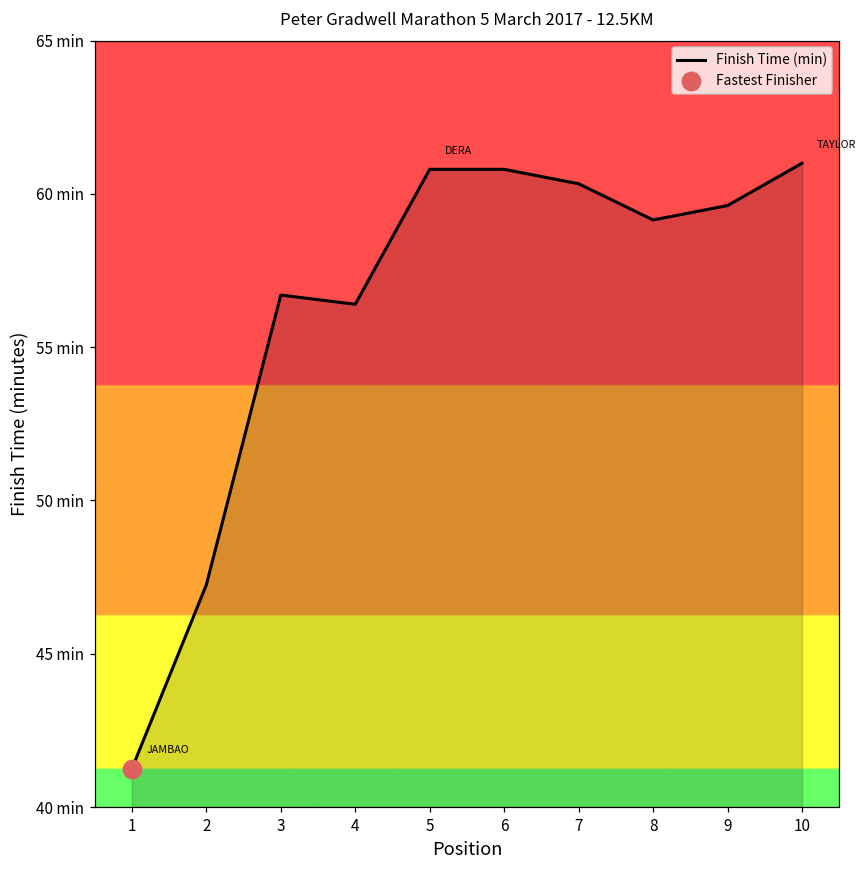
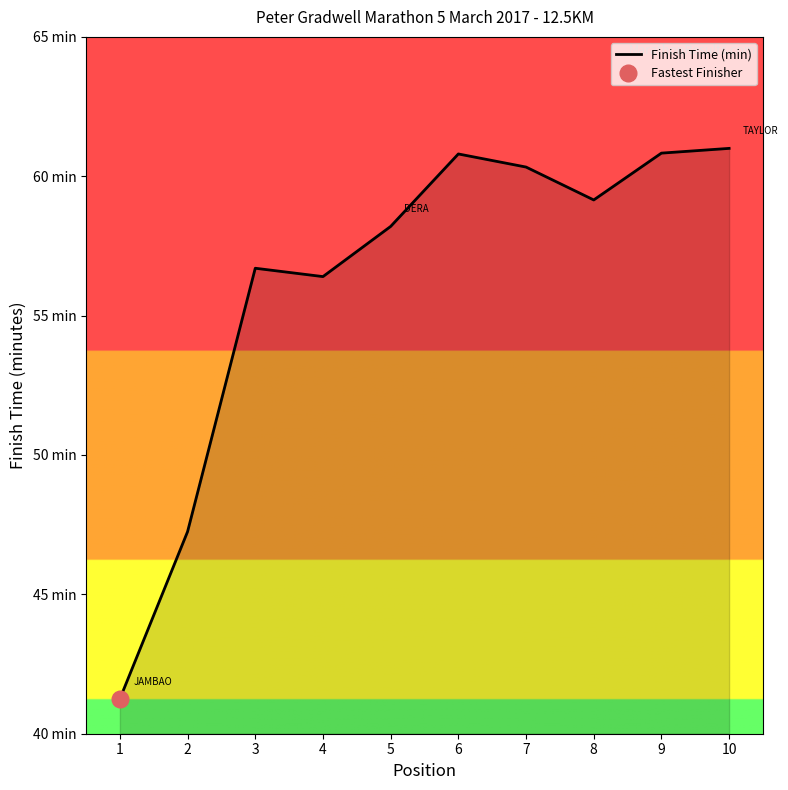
Finish Time (min), 5: 60.8 min -> 58.2 min
Finish Time (min), 9: 59.6 min -> 60.8 min
